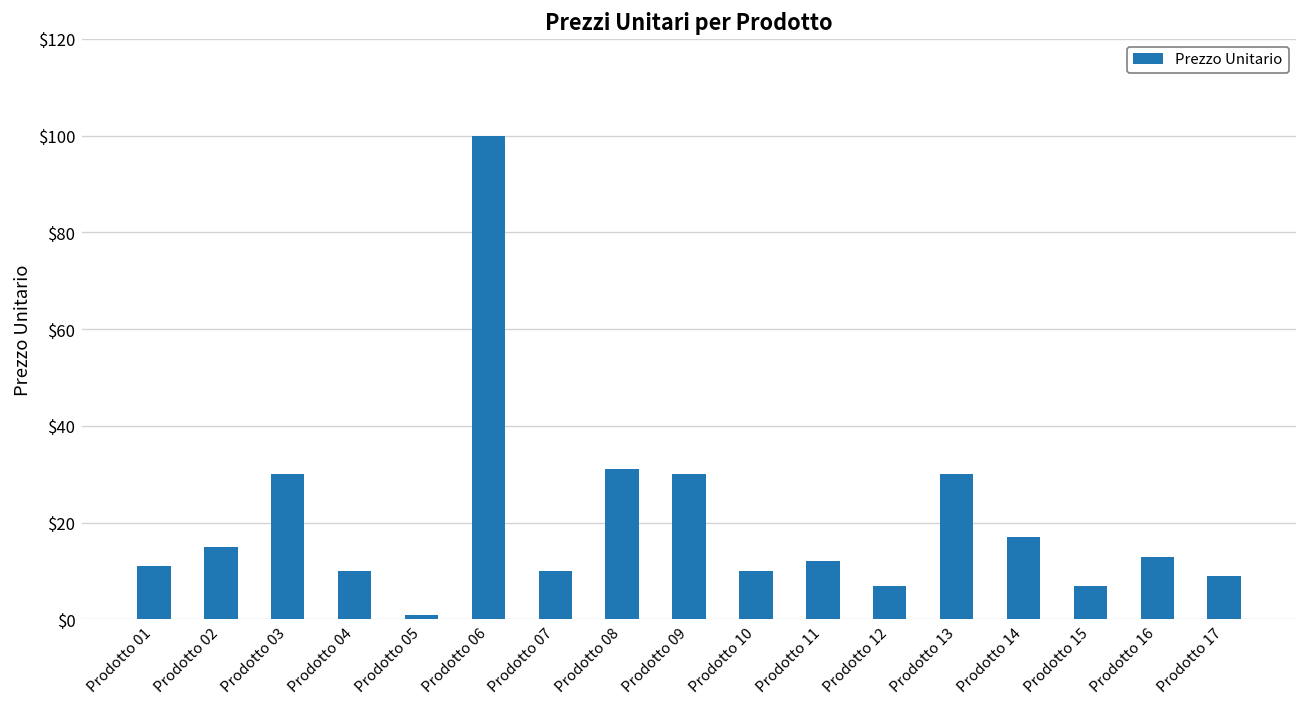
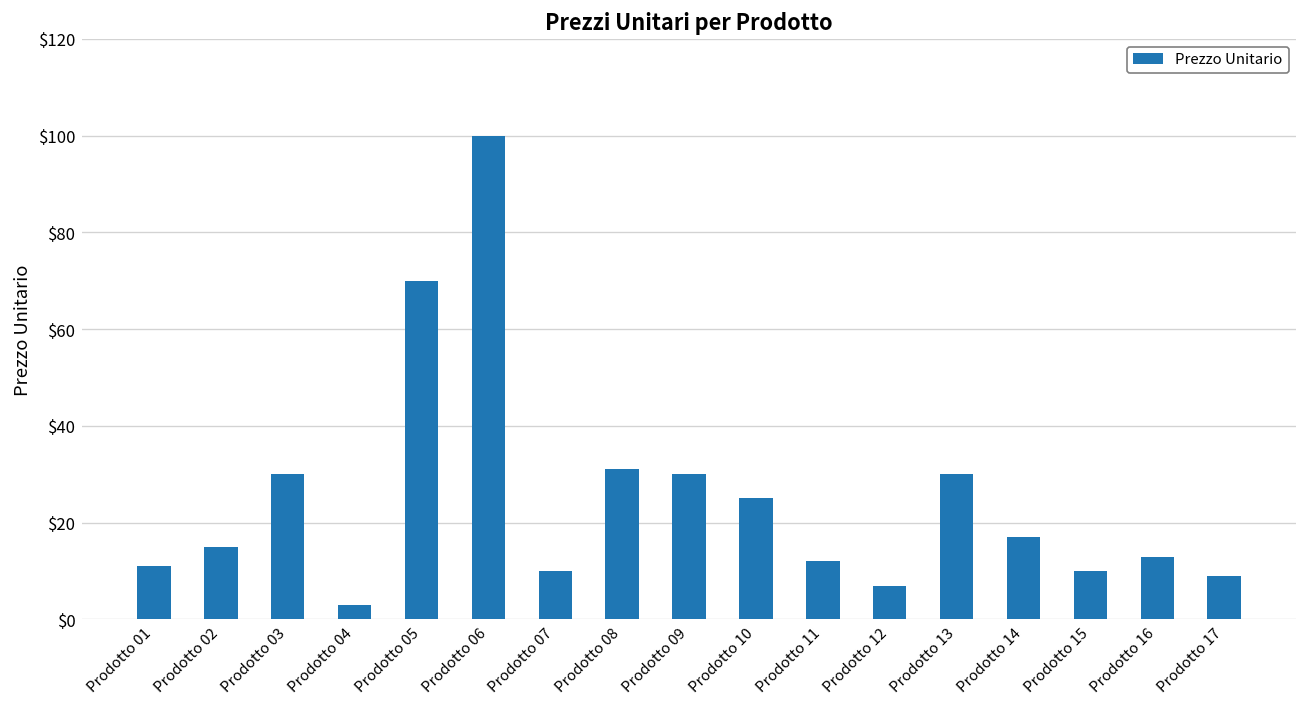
Prodotto 04: $10 -> $3
Prodotto 05: $1 -> $70
Prodotto 10: $10 -> $25
Prodotto 15: $7 -> $10
